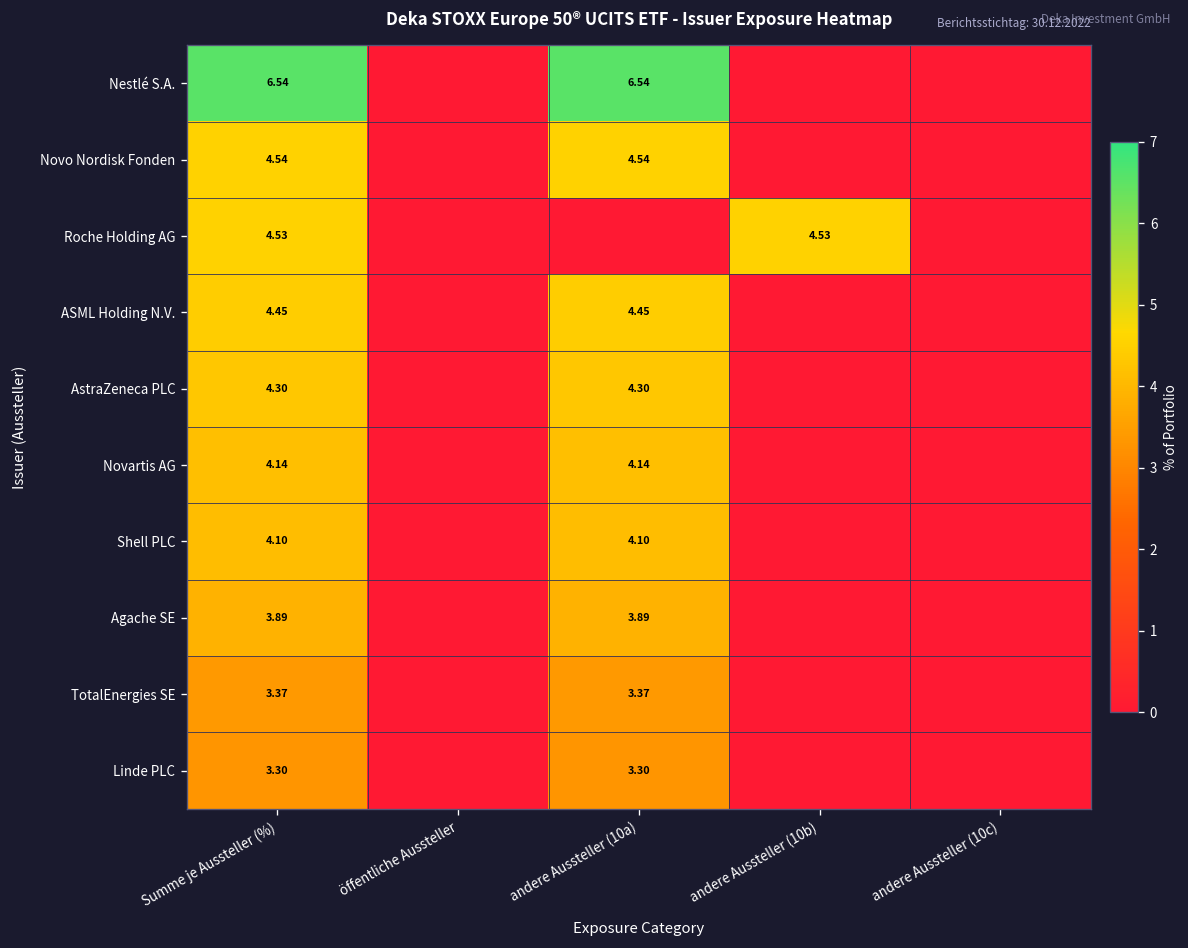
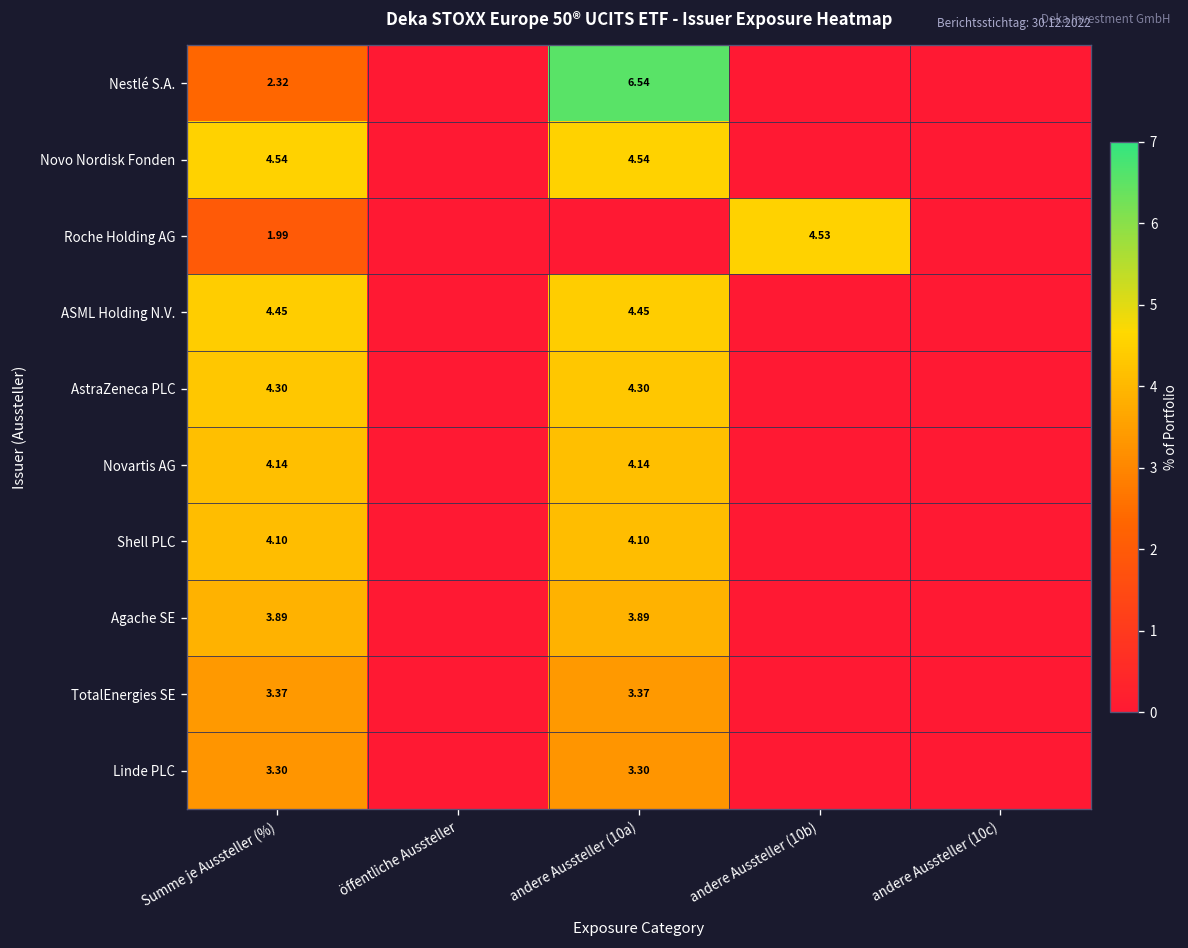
Nestlé S.A., Summe je Aussteller (%): 6.54 -> 2.32
Roche Holding AG, Summe je Aussteller (%): 4.53 -> 1.99
